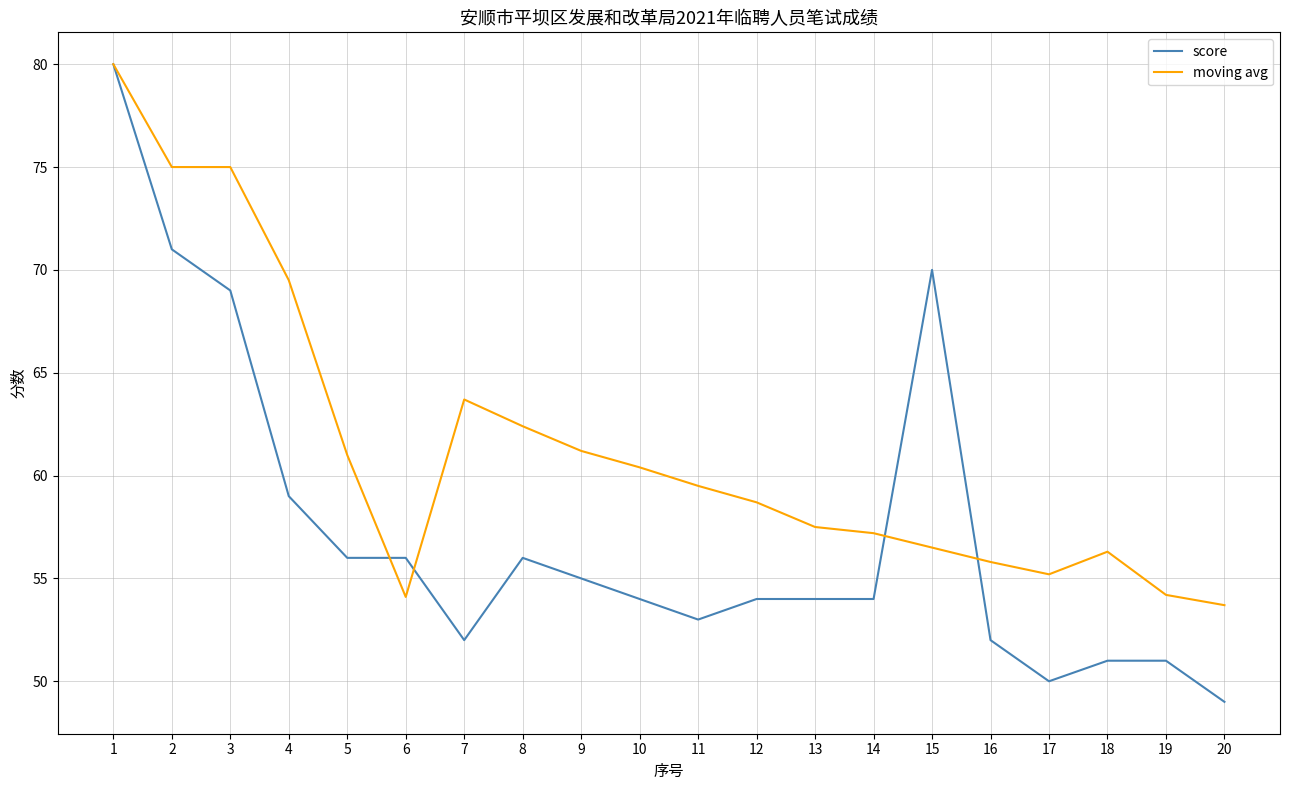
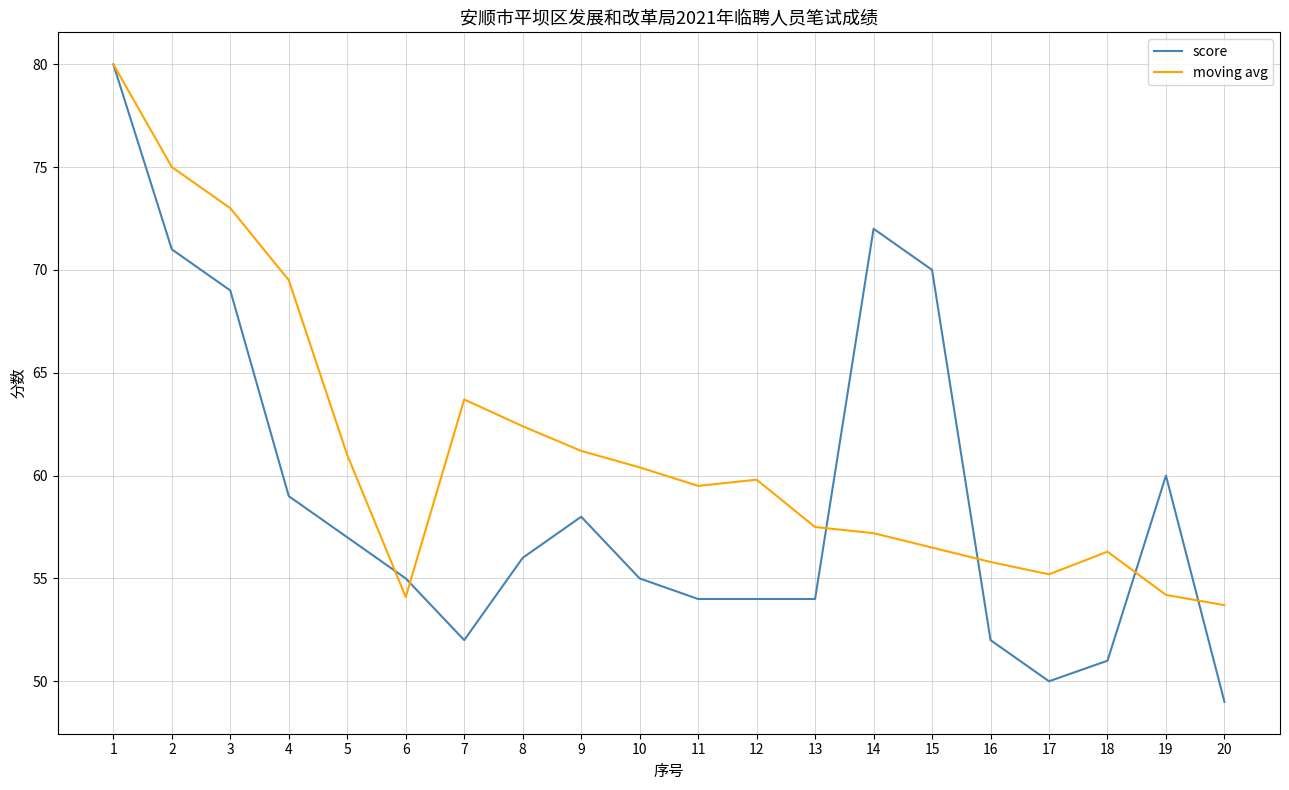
moving avg, 3: 75 -> 73
score, 5: 56 -> 57
score, 6: 56 -> 55
score, 9: 55 -> 58
score, 10: 54 -> 55
score, 11: 53 -> 54
moving avg, 12: 58.7 -> 59.8
score, 14: 54 -> 72
score, 19: 51 -> 60
